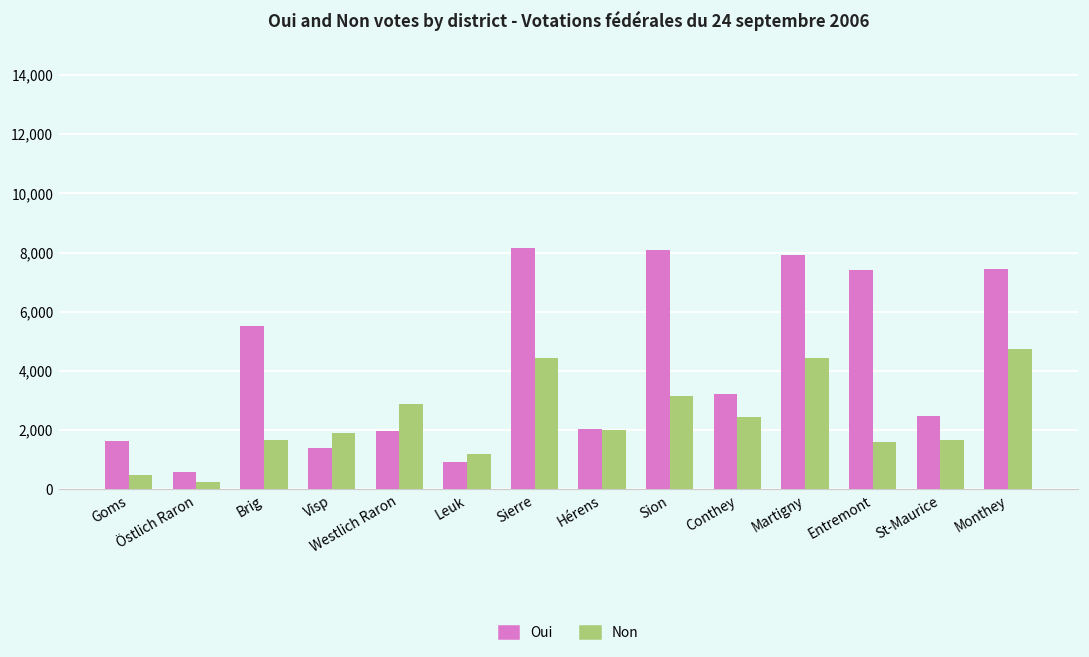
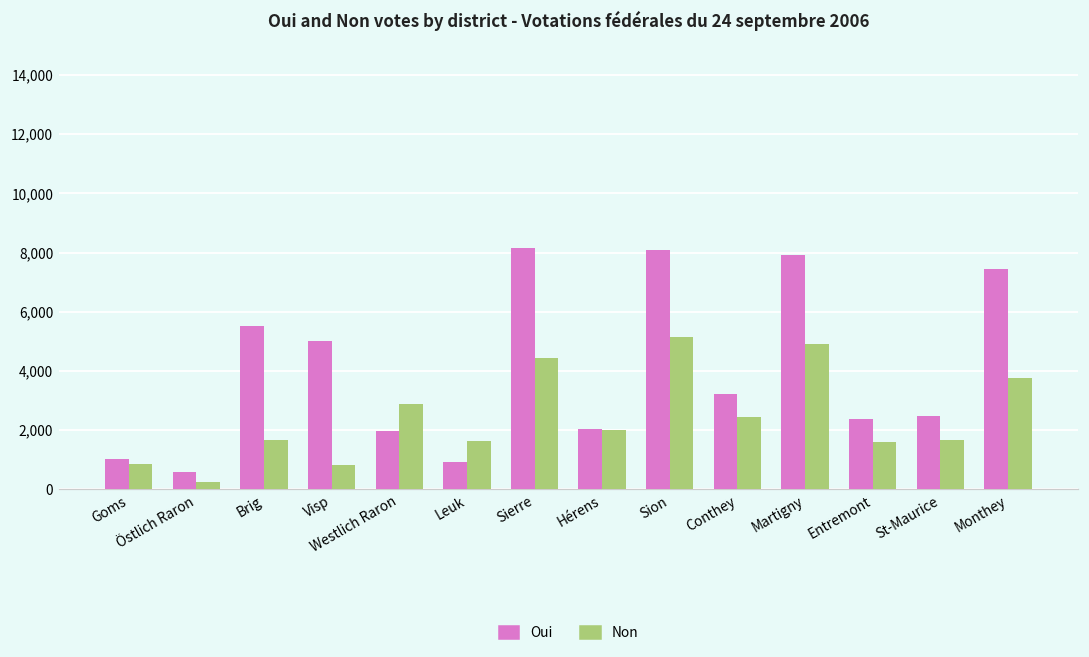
Oui, Goms: 1,700 -> 1,000
Non, Goms: 500 -> 900
Oui, Visp: 1,400 -> 5,000
Non, Visp: 1,900 -> 800
Non, Leuk: 1,200 -> 1,600
Non, Sion: 3,200 -> 5,100
Non, Martigny: 4,400 -> 4,900
Oui, Entremont: 7,400 -> 2,400
Non, Monthey: 4,800 -> 3,800
